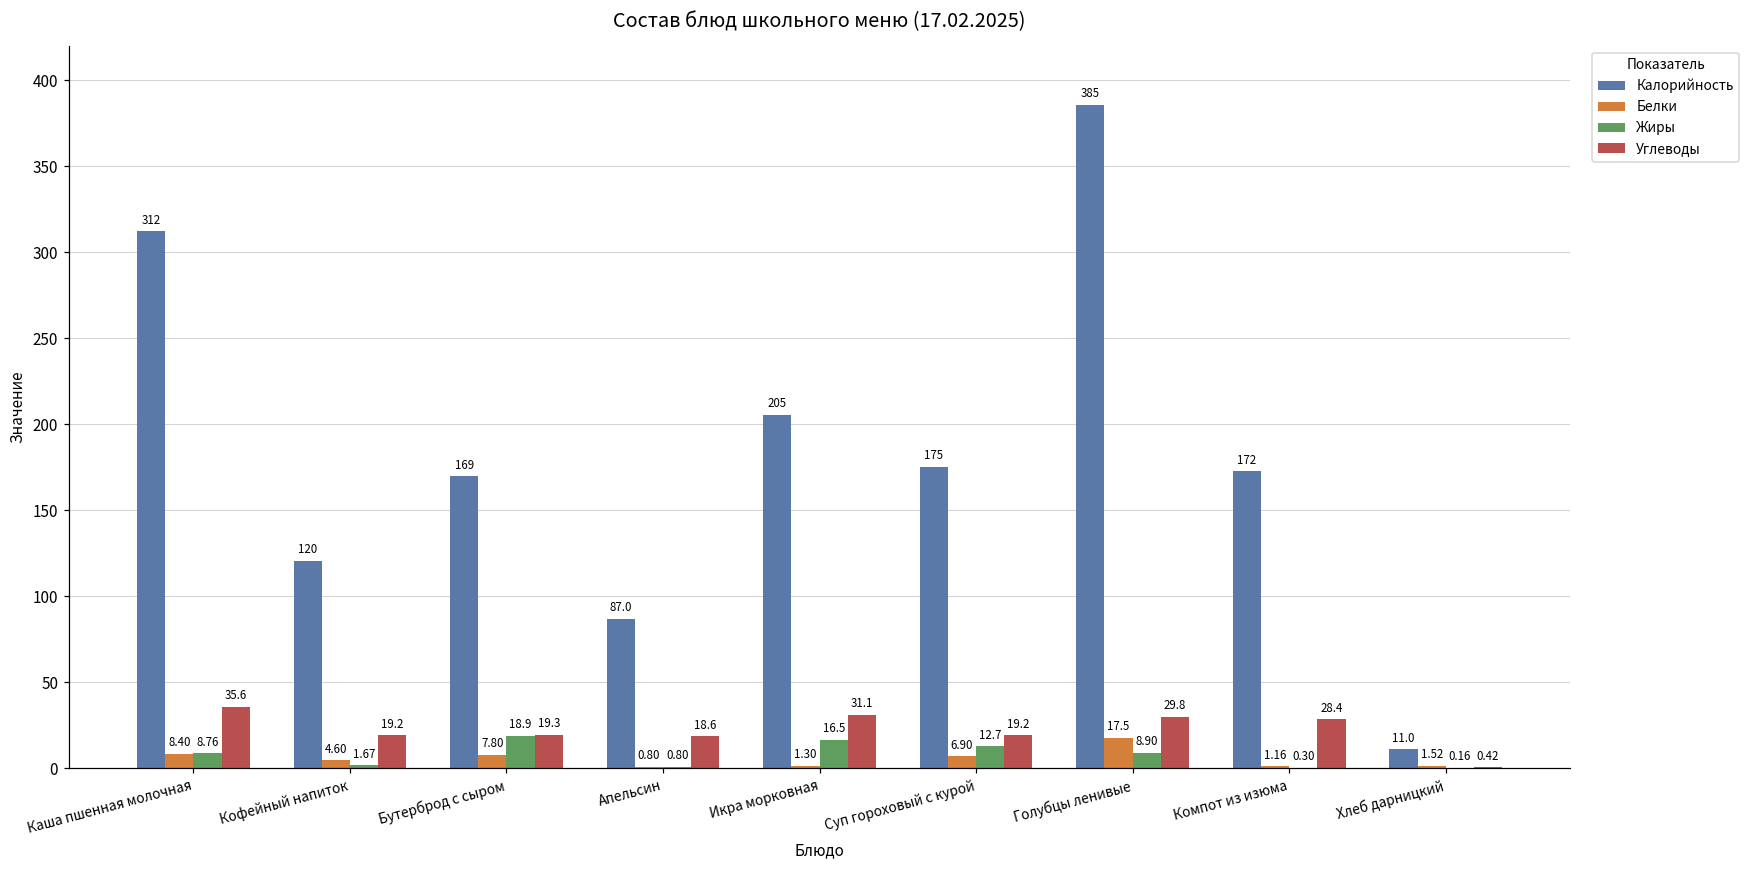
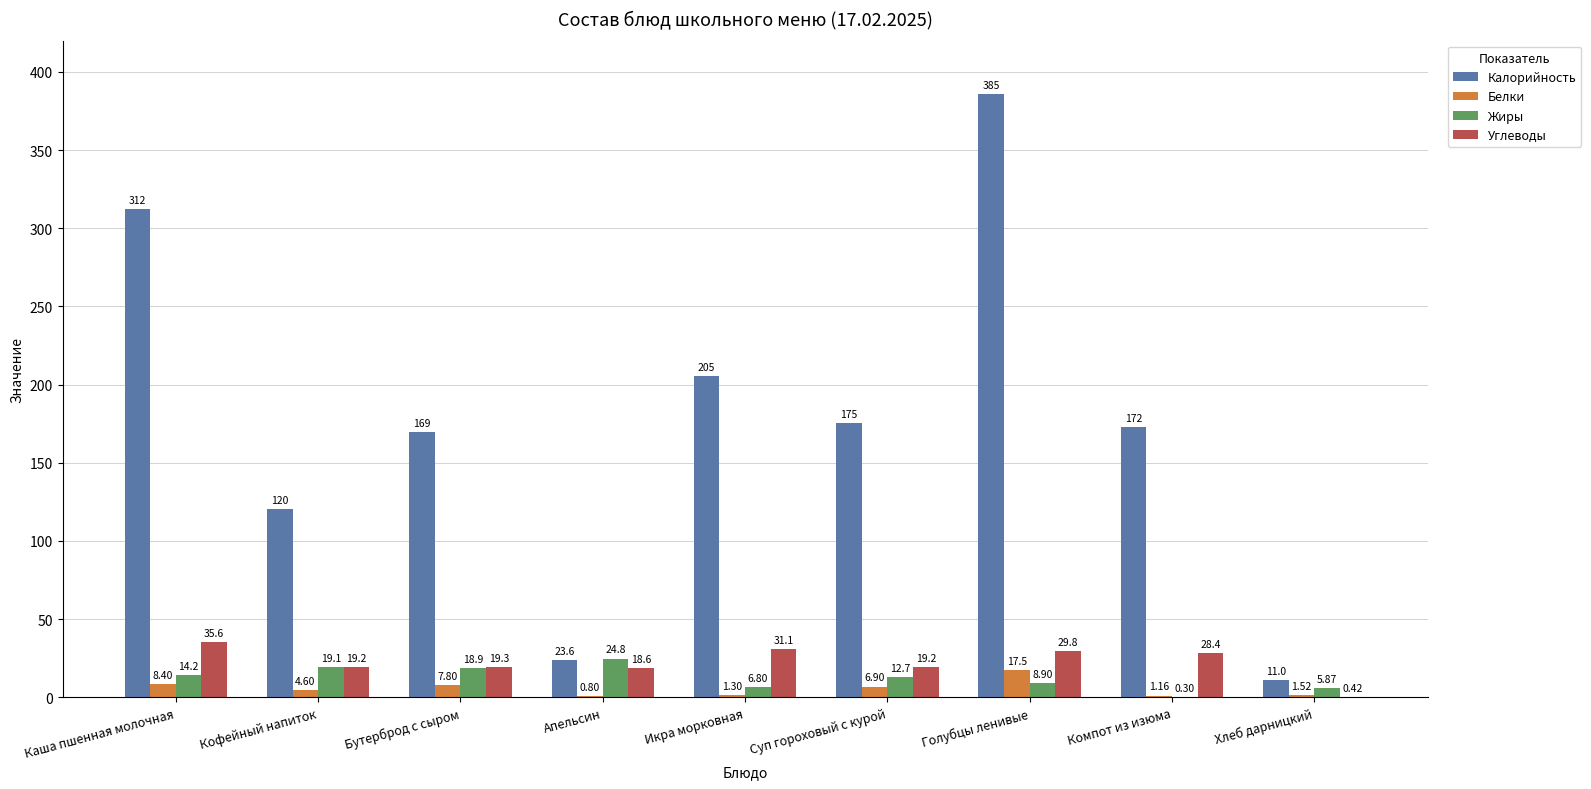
Жиры, Каша пшенная молочная: 8.76 -> 14.2
Жиры, Кофейный напиток: 1.67 -> 19.1
Калорийность, Апельсин: 87.0 -> 23.6
Жиры, Апельсин: 0.80 -> 24.8
Жиры, Икра морковная: 16.5 -> 6.80
Жиры, Хлеб дарницкий: 0.16 -> 5.87
